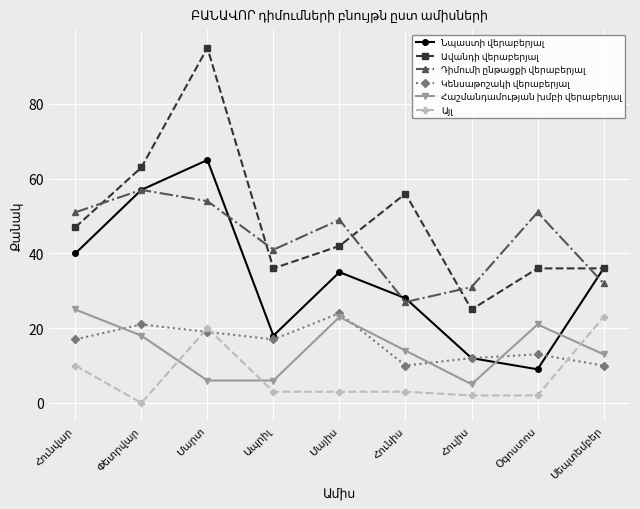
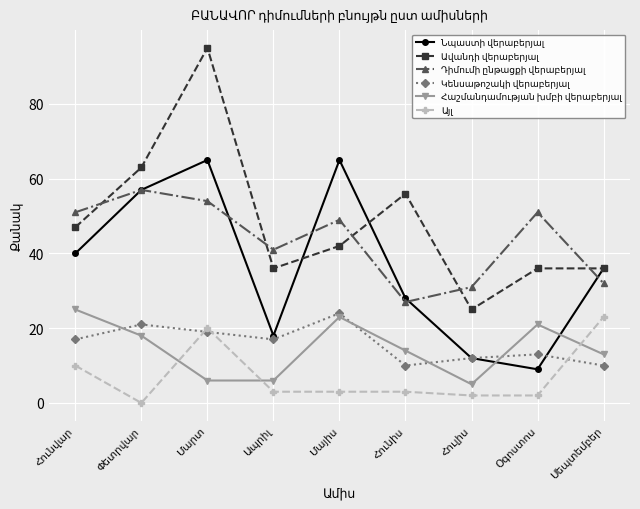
Նպաստի վերաբերյալ, Մայիս: 35 -> 65
